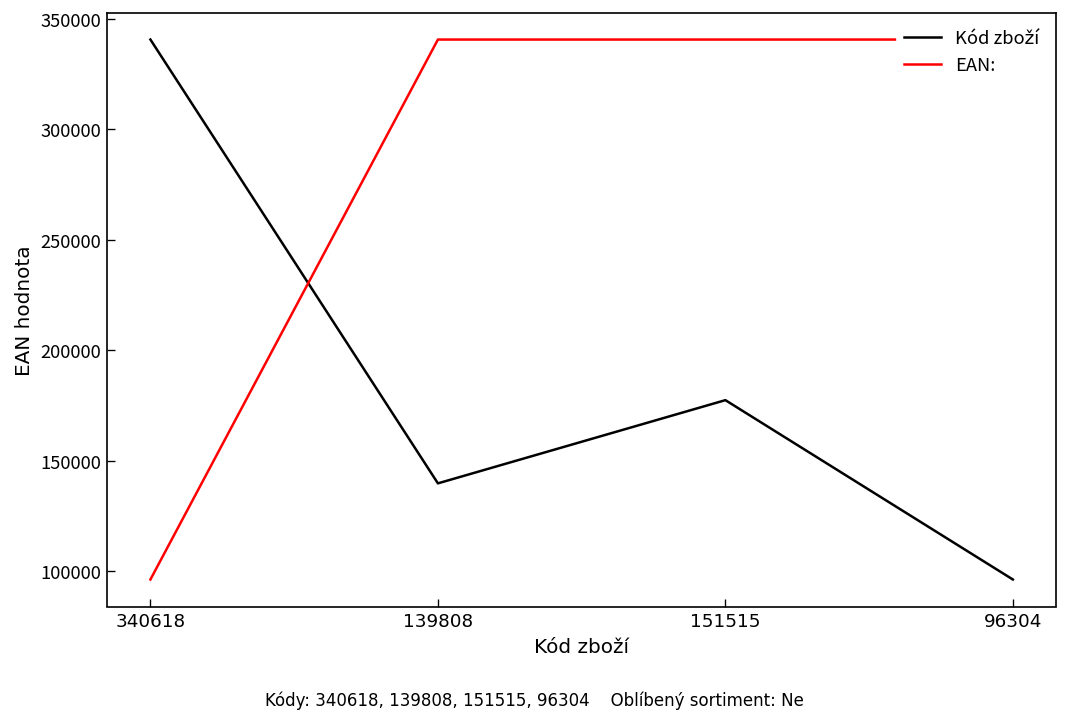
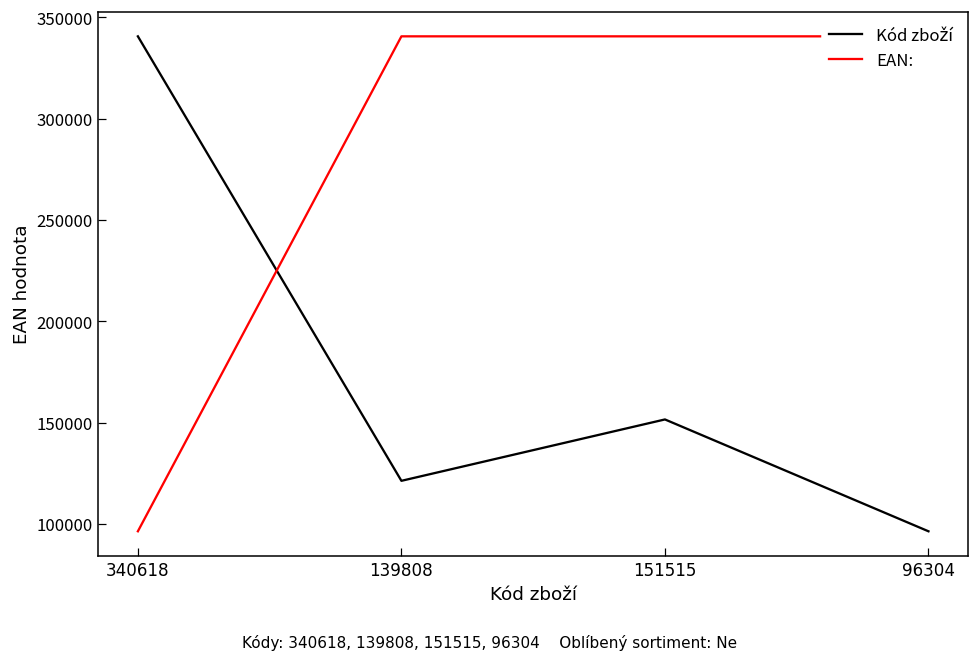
Kód zboží, 139808: 140000 -> 121000
Kód zboží, 151515: 177000 -> 152000
